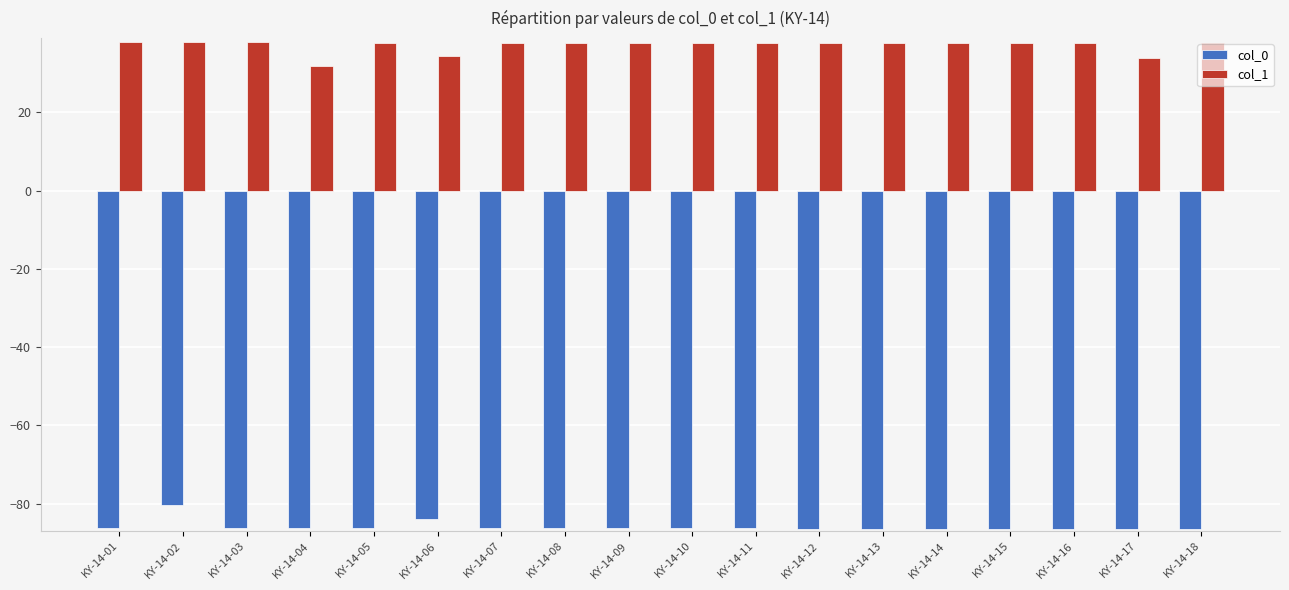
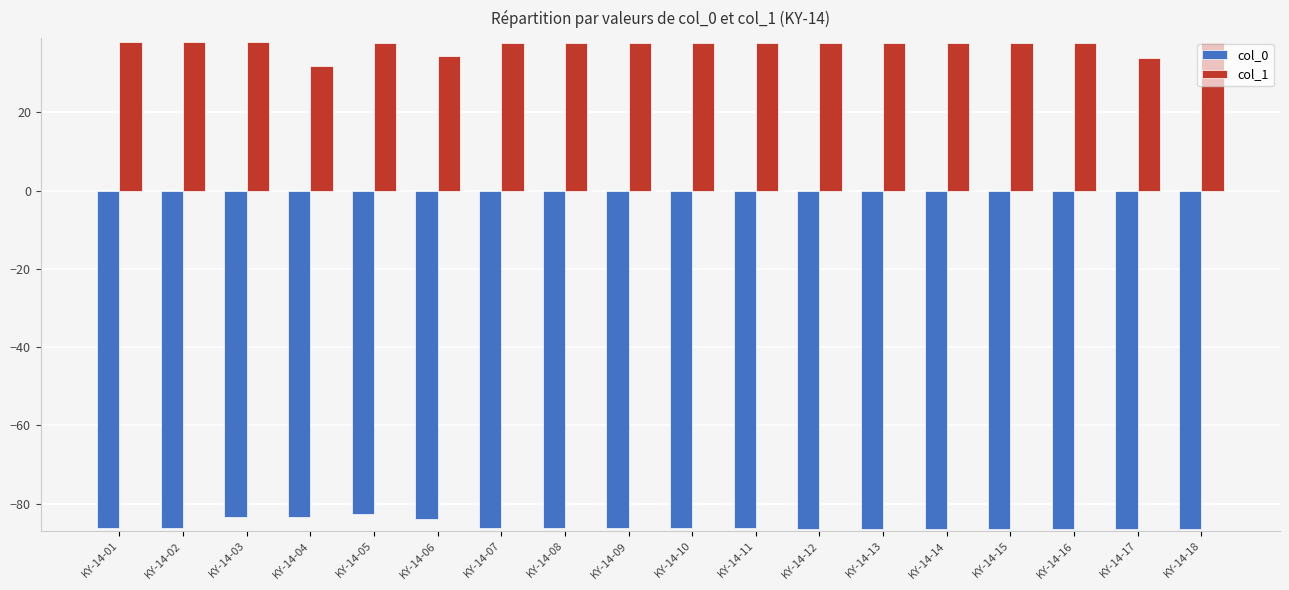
col_0, KY-14-02: -80 -> -86
col_0, KY-14-03: -86 -> -84
col_0, KY-14-04: -86 -> -83
col_0, KY-14-05: -86 -> -83
